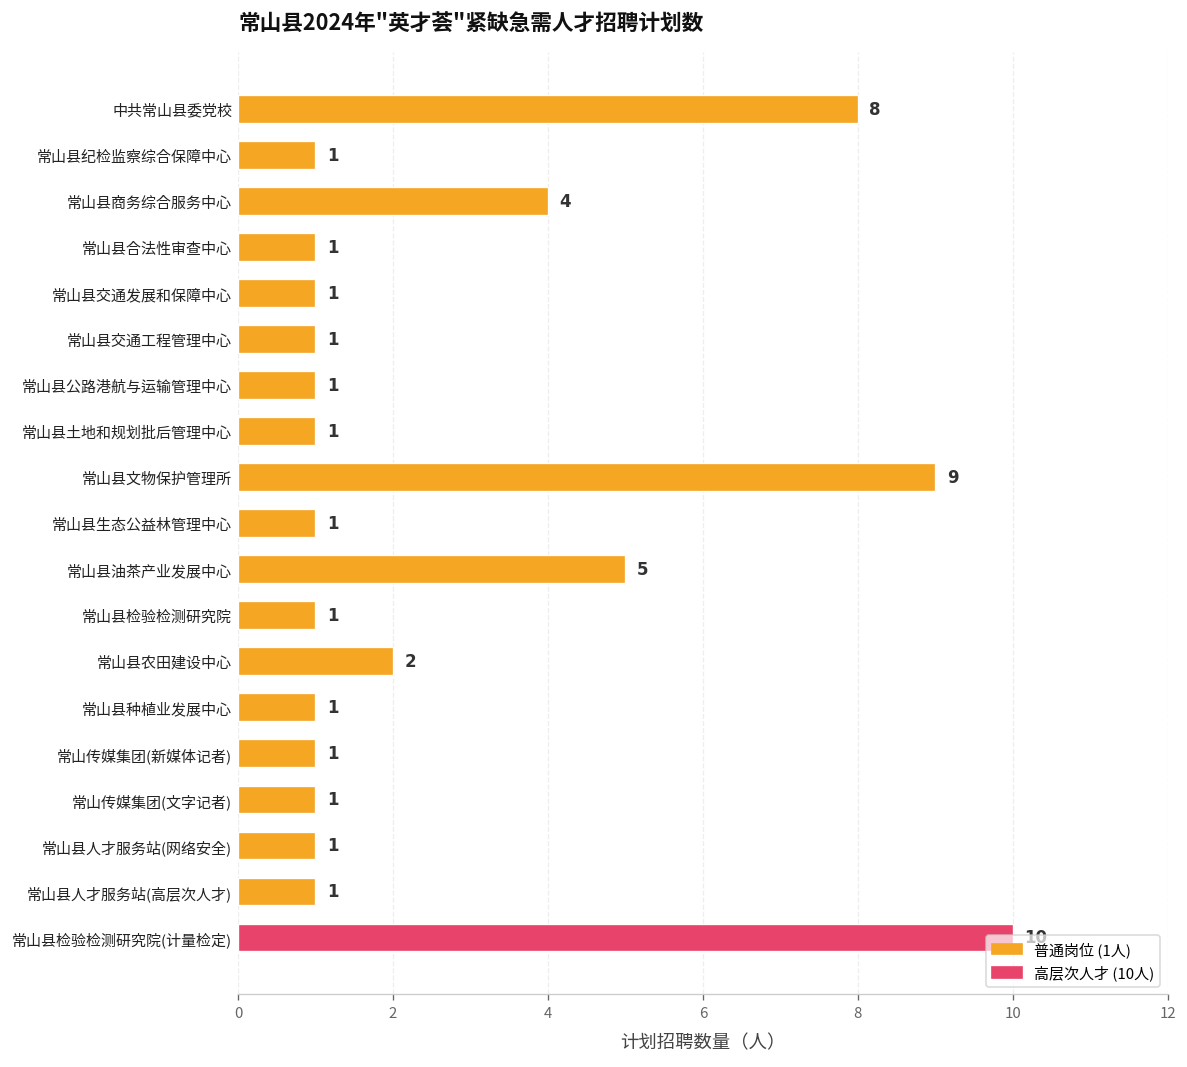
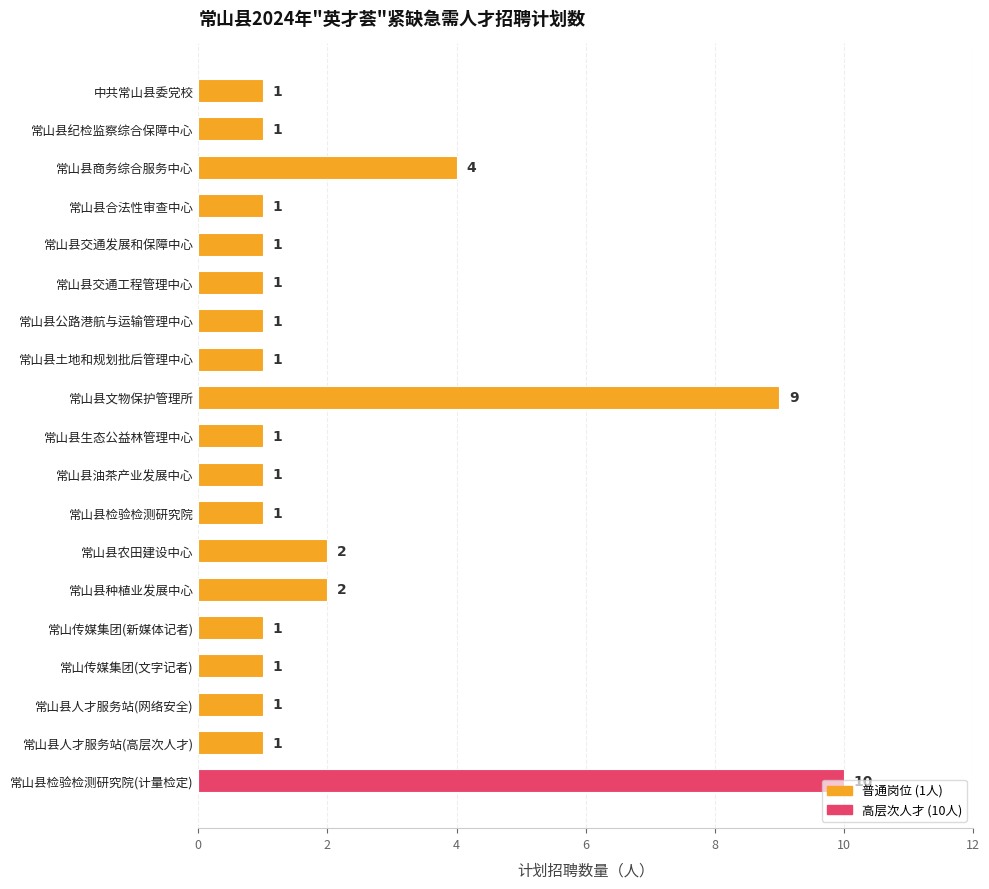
中共常山县委党校: 8 -> 1
常山县油茶产业发展中心: 5 -> 1
常山县种植业发展中心: 1 -> 2
